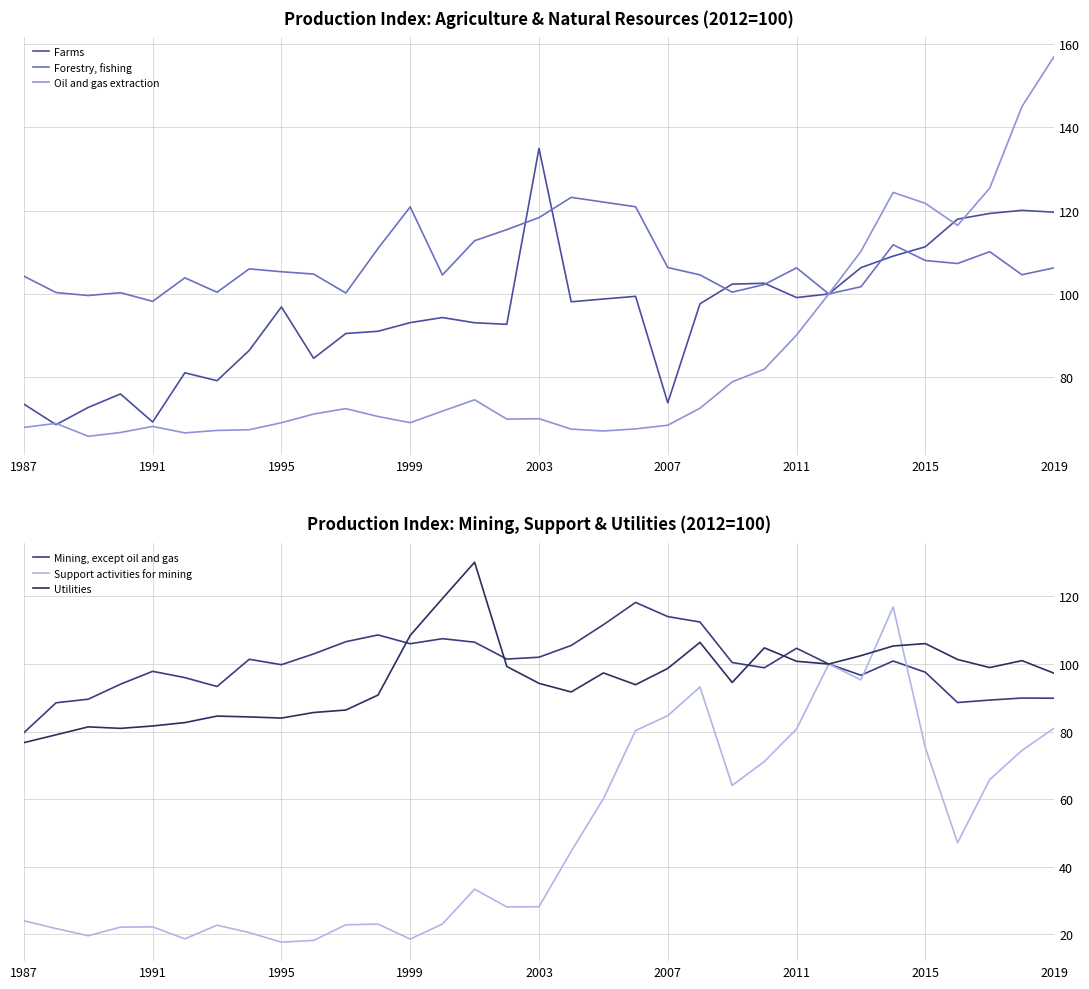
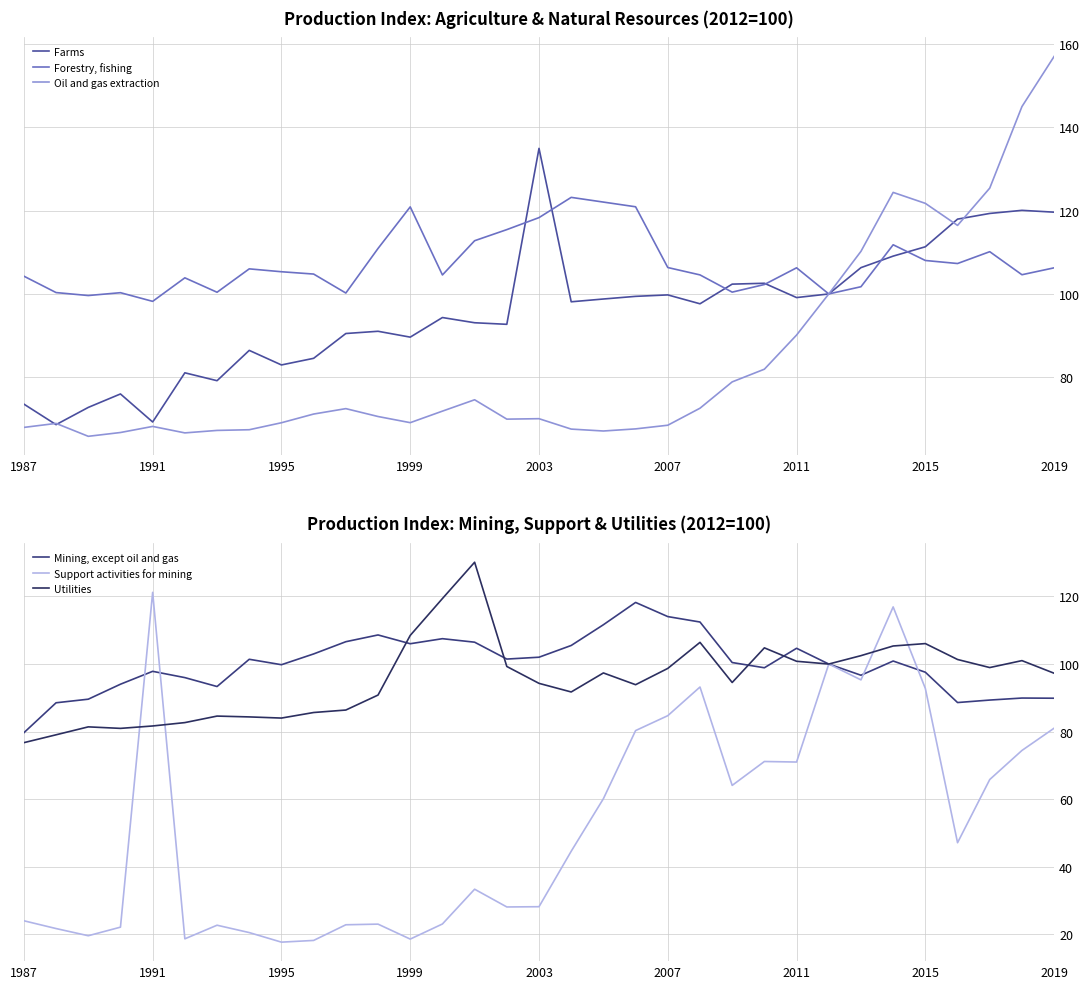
Production Index: Agriculture & Natural Resources (2012=100), Farms, 1995: 97 -> 83
Production Index: Agriculture & Natural Resources (2012=100), Farms, 1999: 93 -> 90
Production Index: Agriculture & Natural Resources (2012=100), Farms, 2007: 74 -> 100
Production Index: Mining, Support & Utilities (2012=100), Support activities for mining, 1991: 22 -> 121
Production Index: Mining, Support & Utilities (2012=100), Support activities for mining, 2011: 81 -> 71
Production Index: Mining, Support & Utilities (2012=100), Support activities for mining, 2015: 75 -> 93
